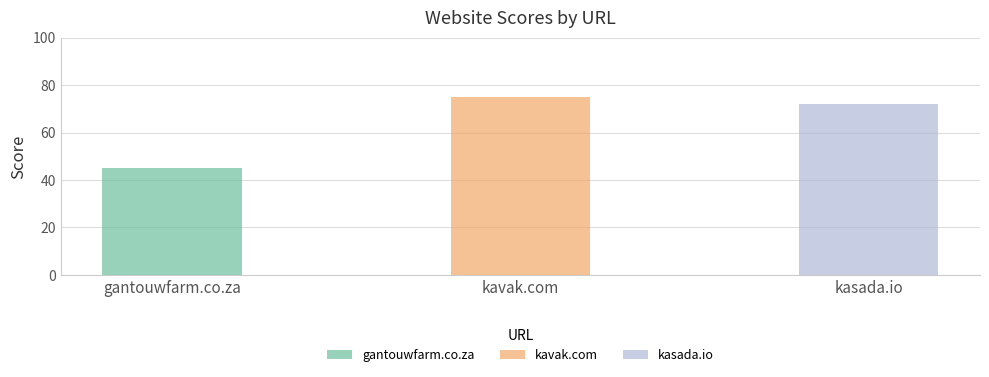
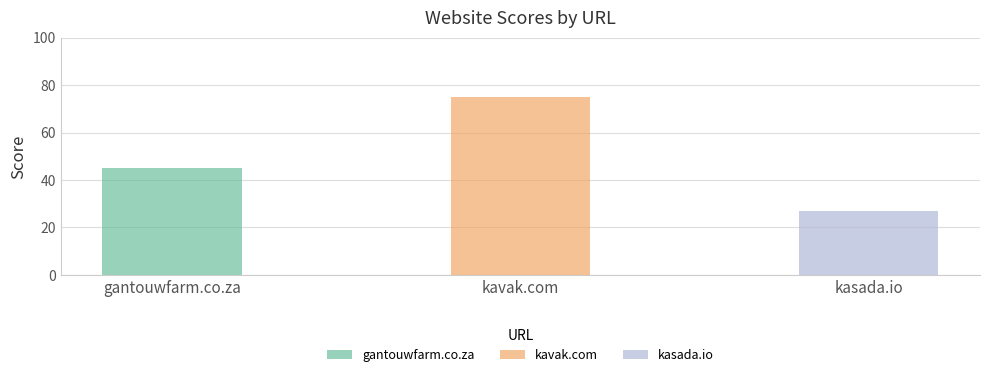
kasada.io: 72 -> 27
